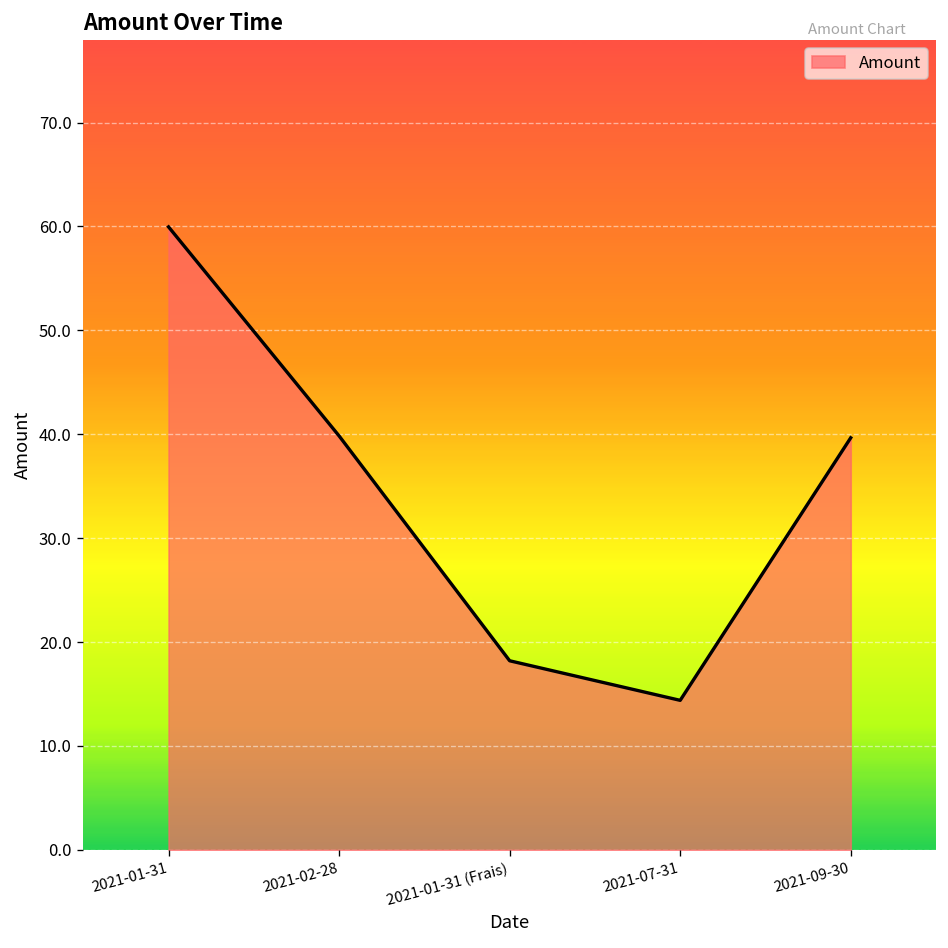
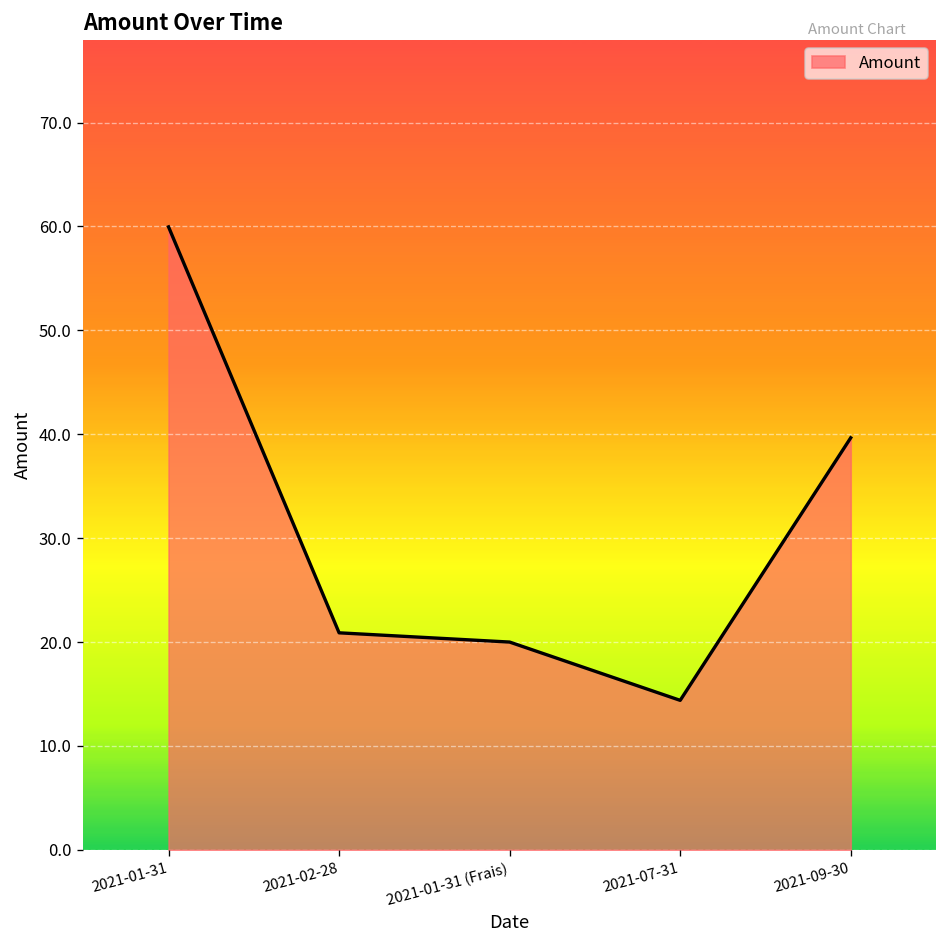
2021-02-28: 40 -> 21
2021-01-31 (Frais): 18 -> 20
